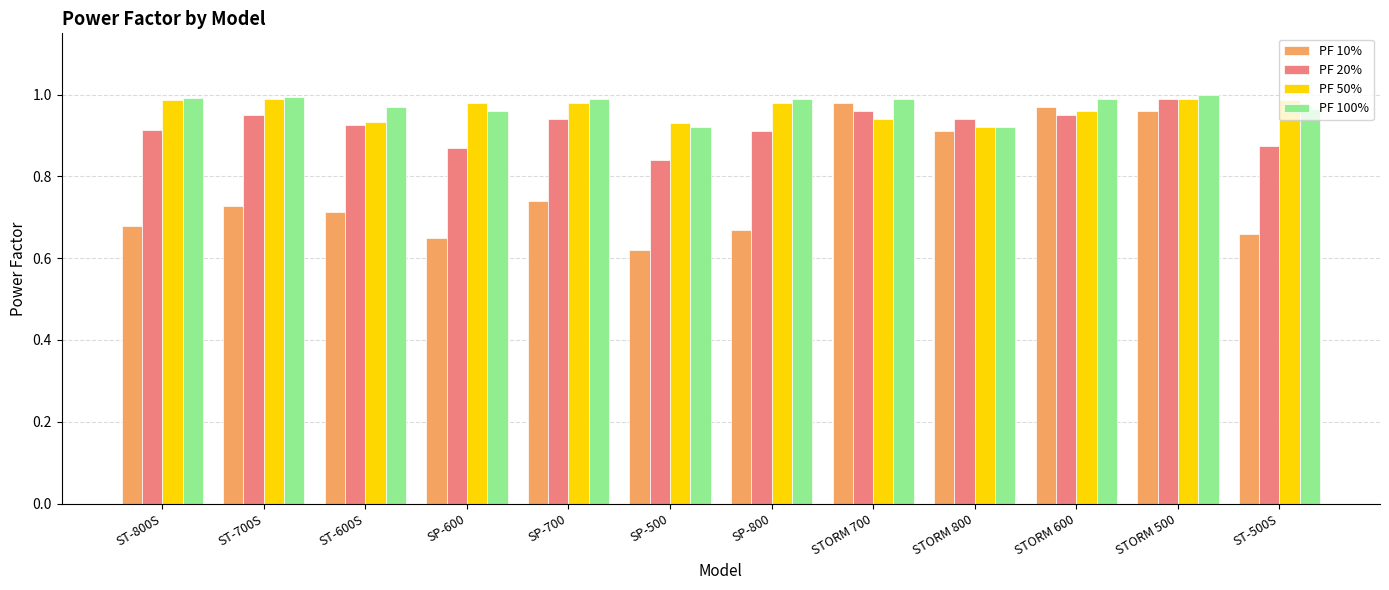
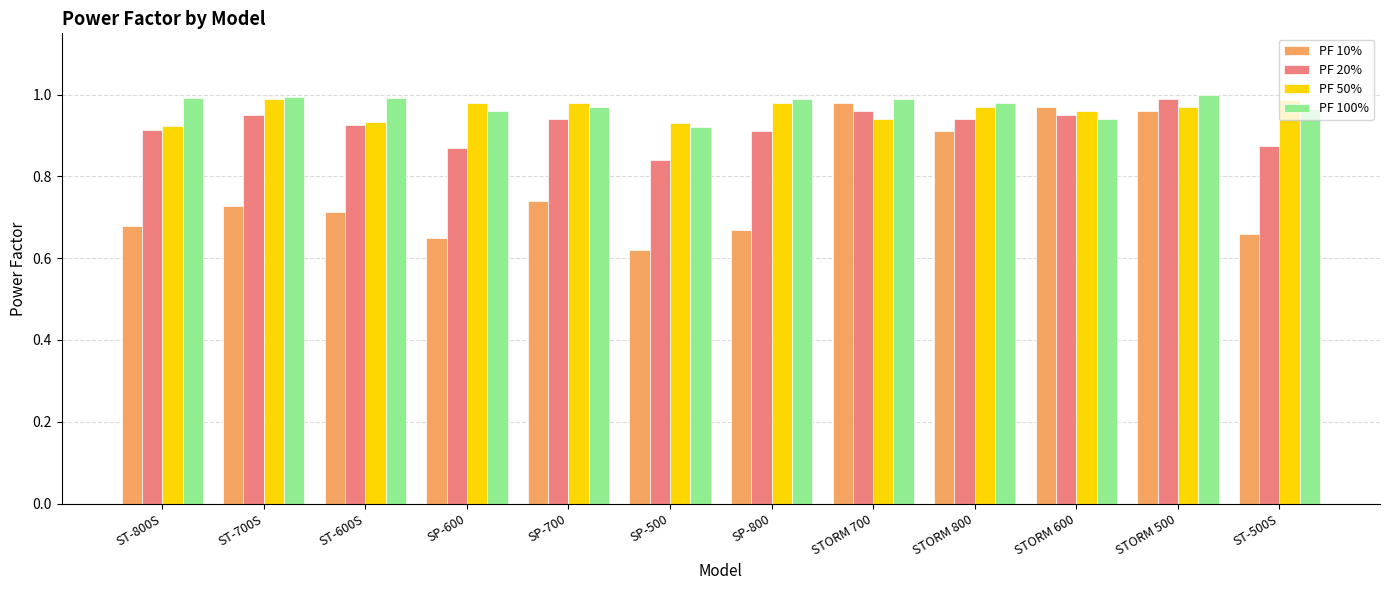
PF 50%, ST-800S: 0.99 -> 0.92
PF 100%, ST-600S: 0.97 -> 0.99
PF 100%, SP-700: 0.99 -> 0.97
PF 50%, STORM 800: 0.92 -> 0.97
PF 100%, STORM 800: 0.92 -> 0.98
PF 100%, STORM 600: 0.99 -> 0.94
PF 50%, STORM 500: 0.99 -> 0.97
